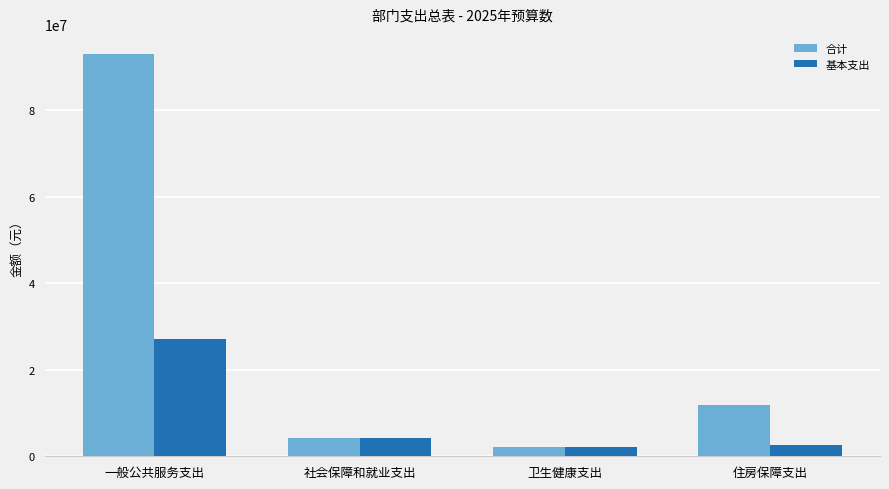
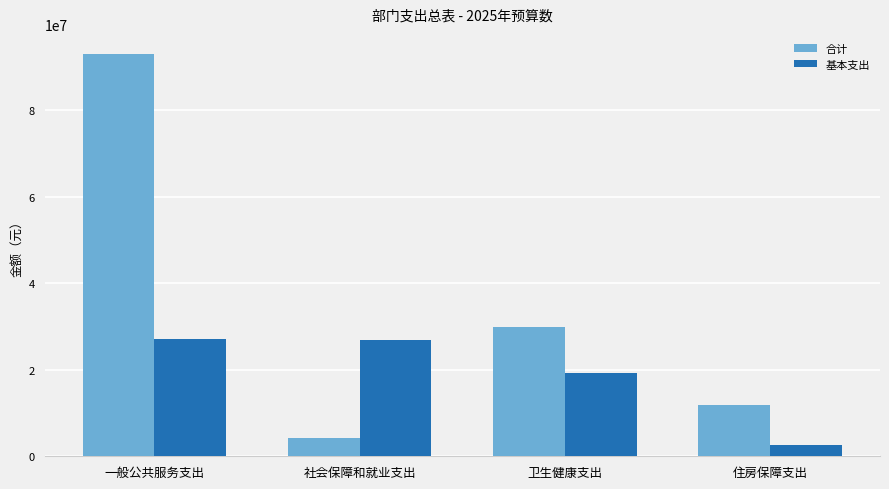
基本支出, 社会保障和就业支出: 4000000 -> 27000000
合计, 卫生健康支出: 2000000 -> 30000000
基本支出, 卫生健康支出: 2000000 -> 19000000
